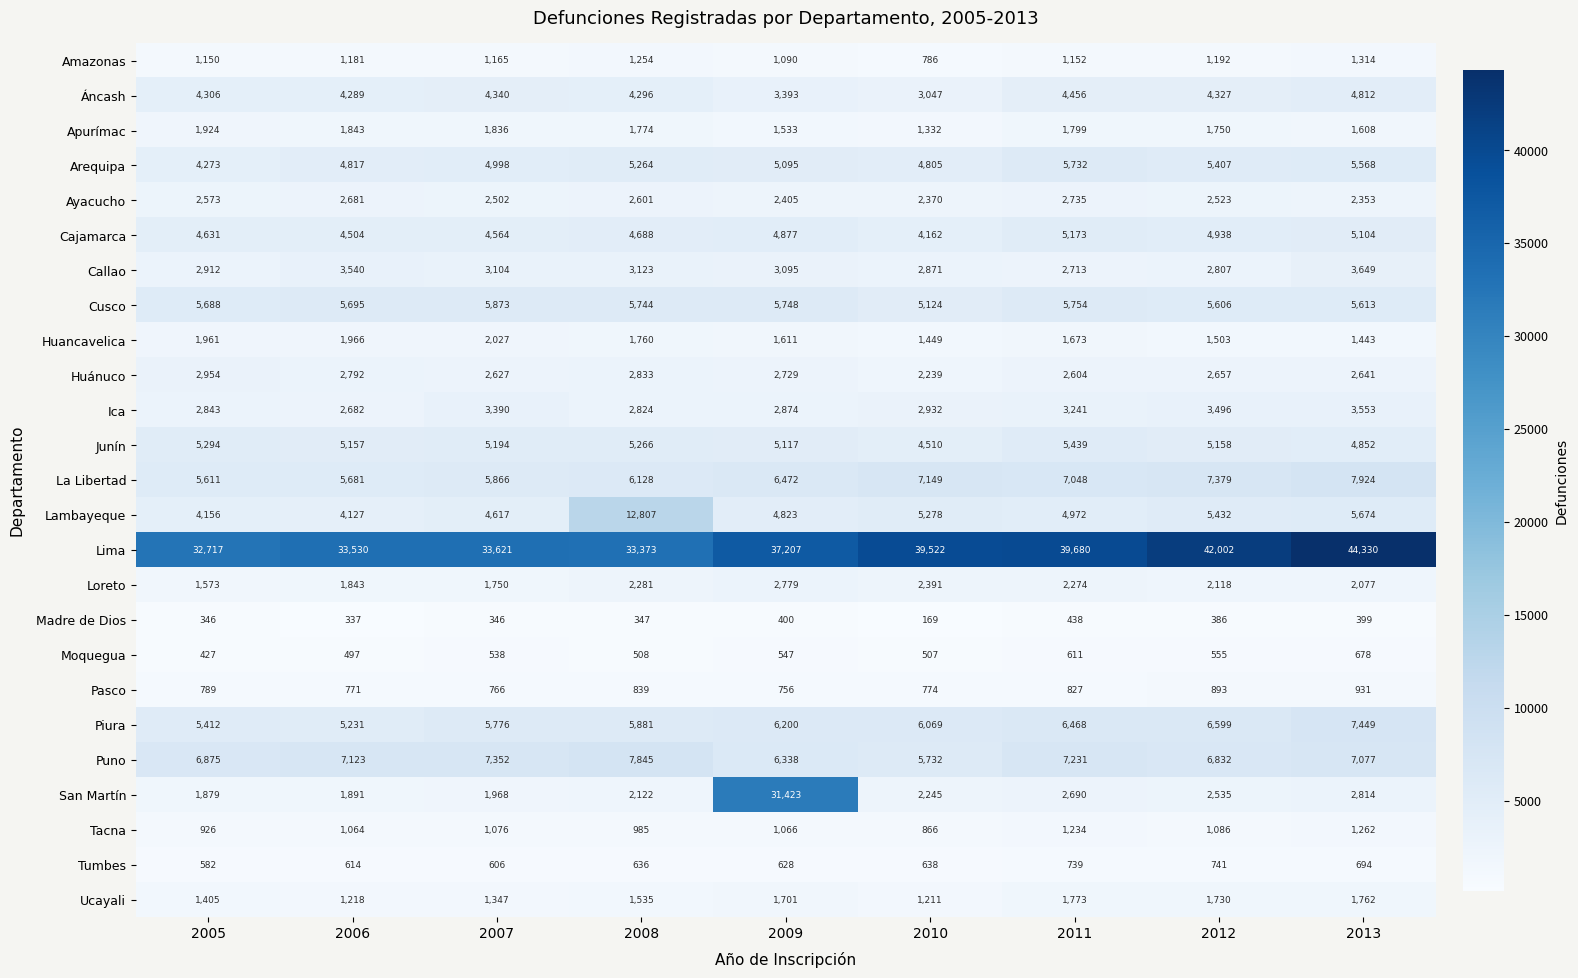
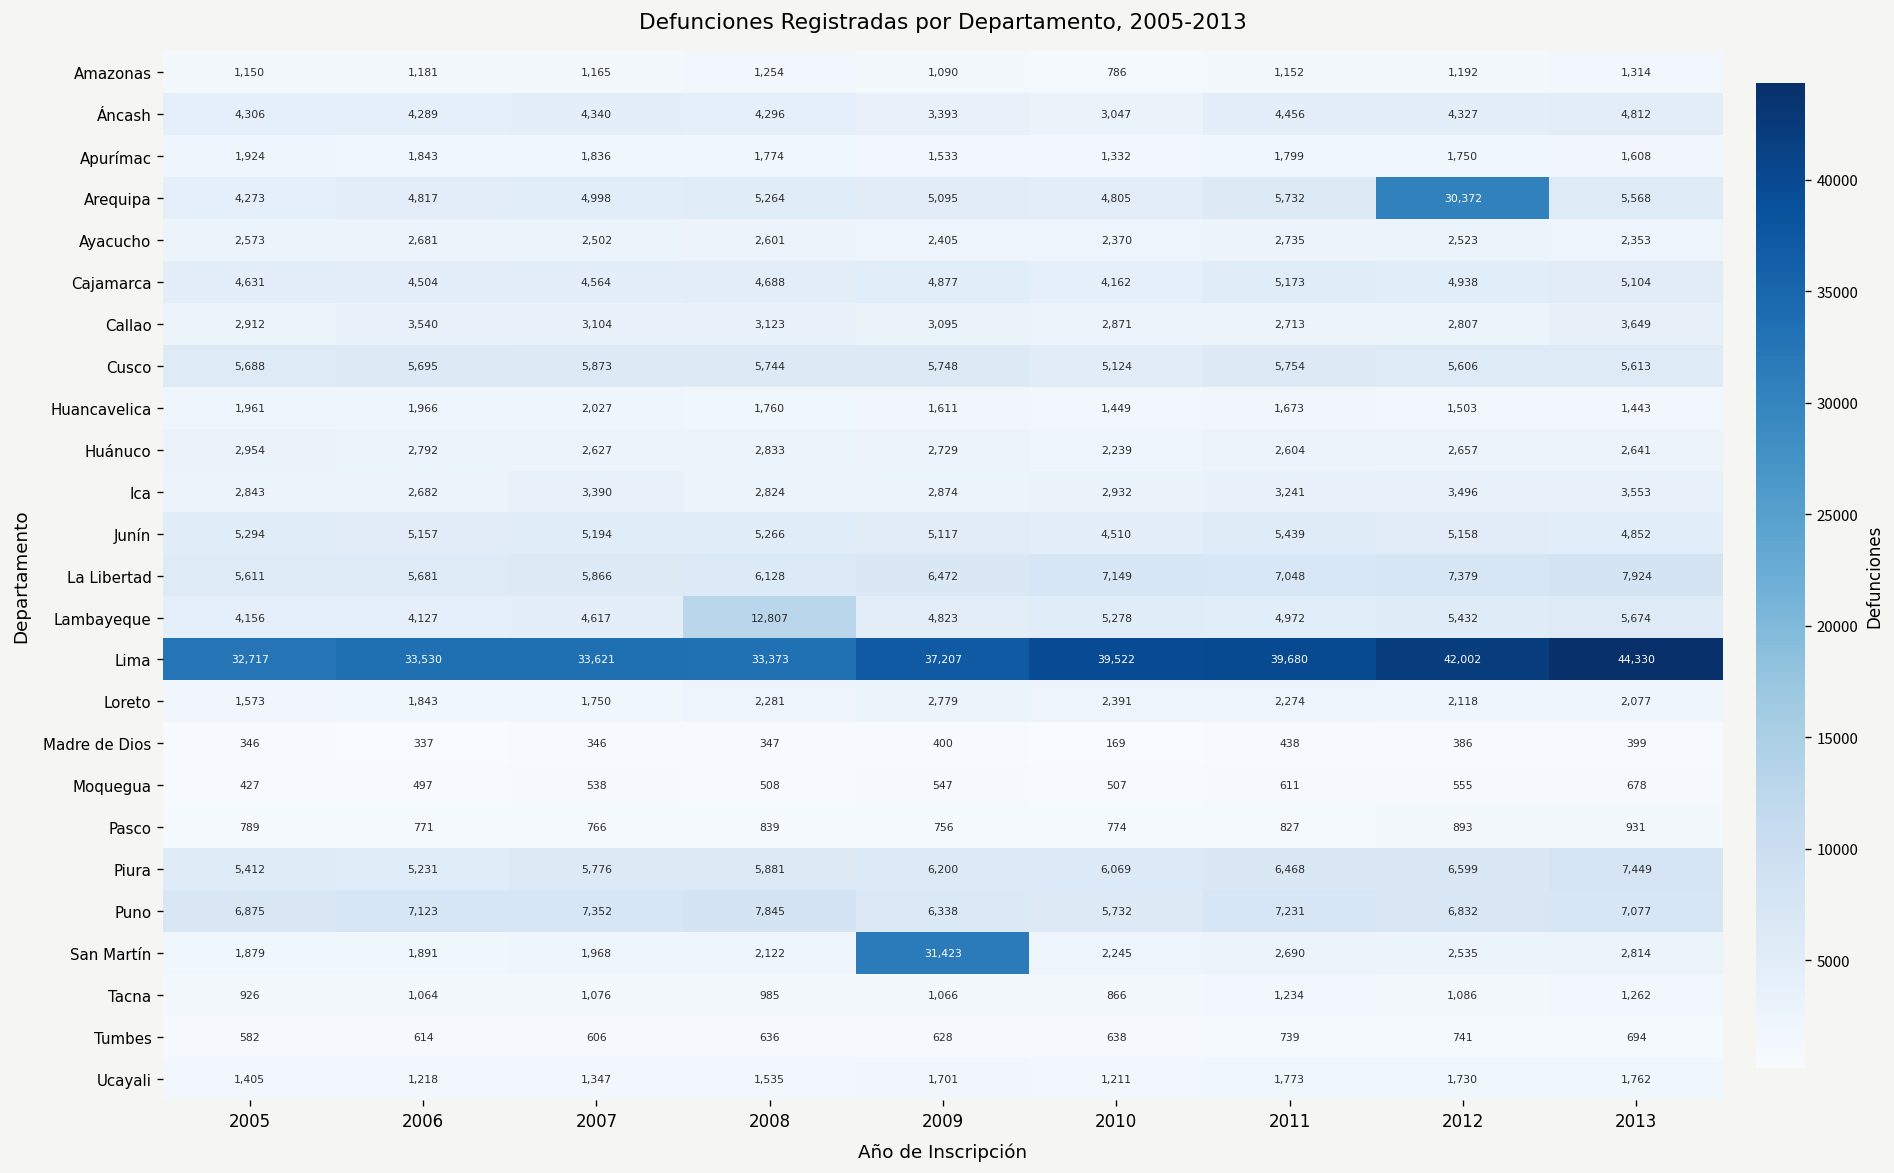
Arequipa, 2012: 5,407 -> 30,372
